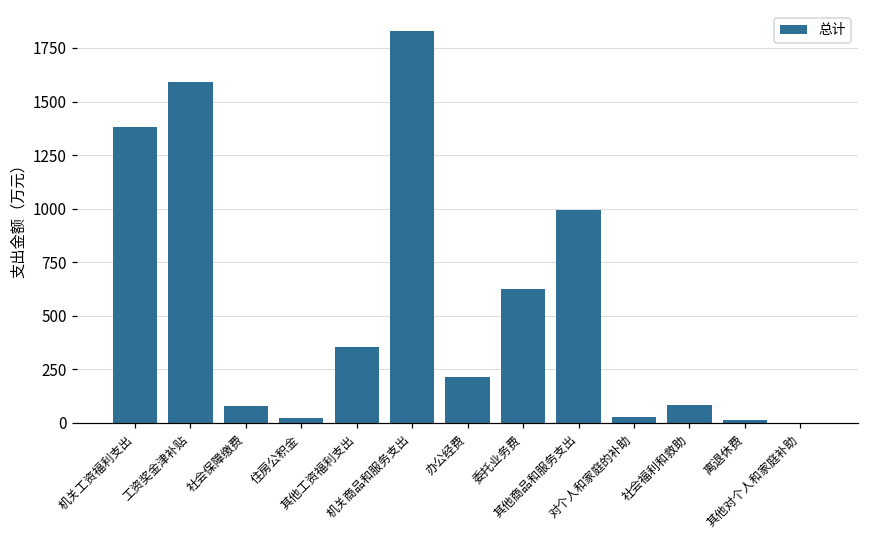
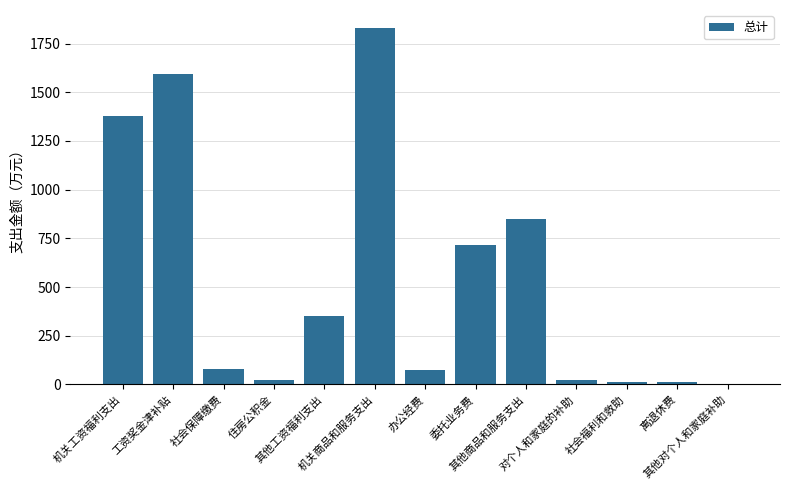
办公经费: 210 -> 70
委托业务费: 620 -> 720
其他商品和服务支出: 1000 -> 850
社会福利和救助: 80 -> 10
